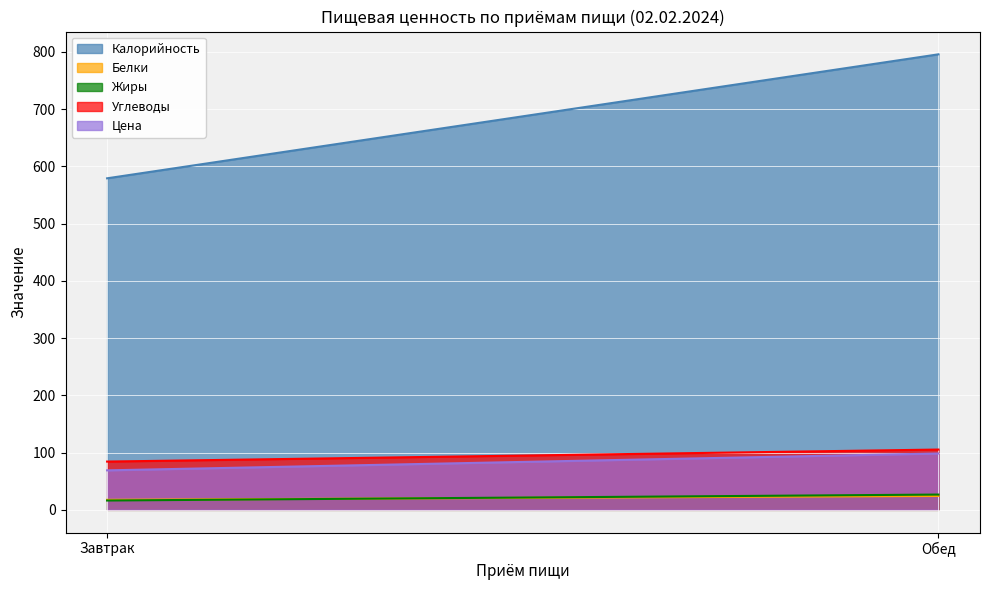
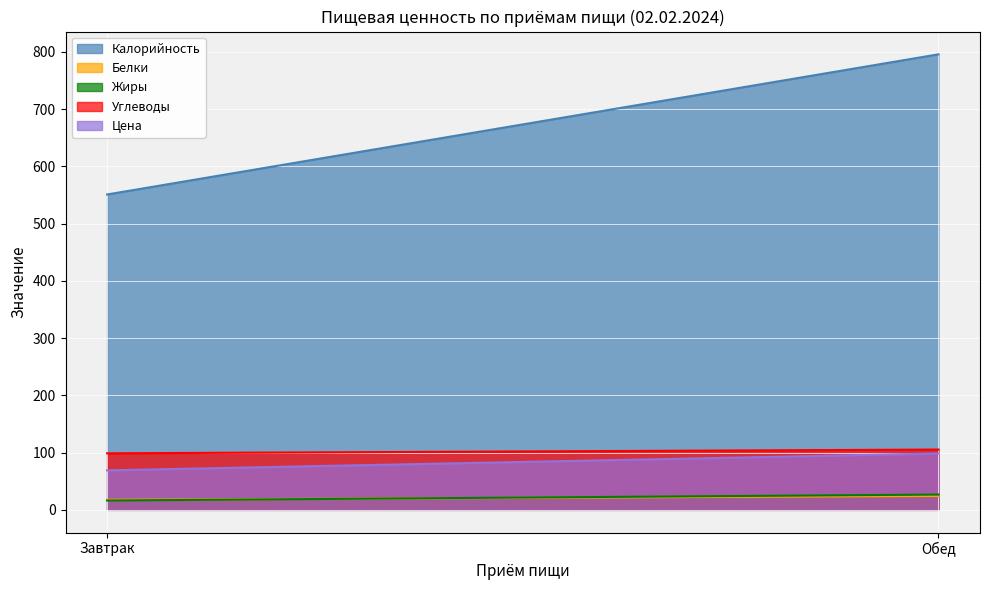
Калорийность, Завтрак: 580 -> 550
Углеводы, Завтрак: 80 -> 100
